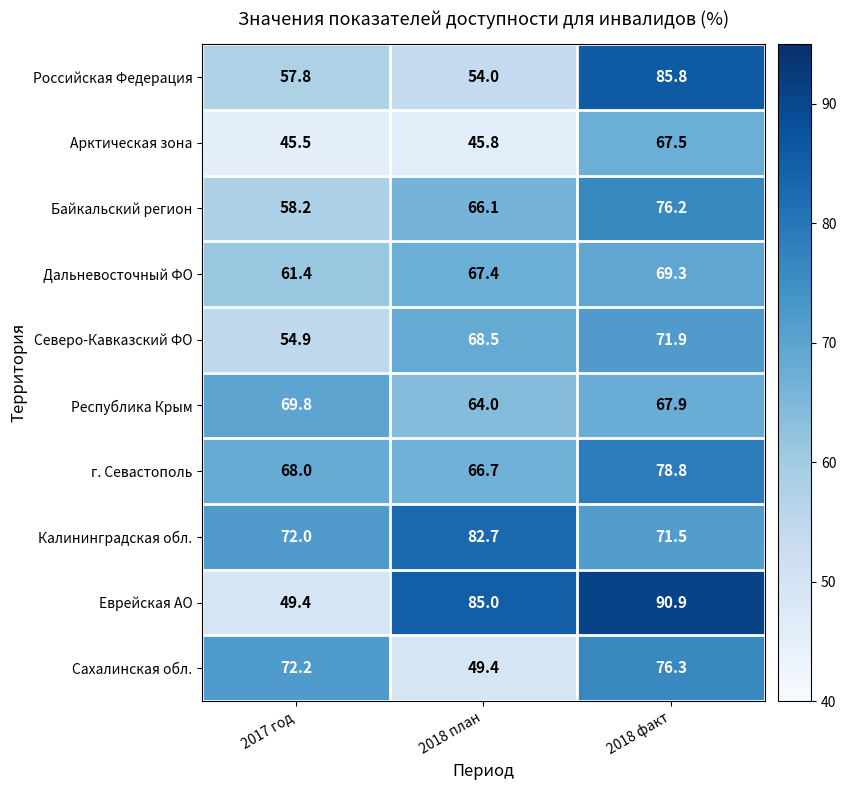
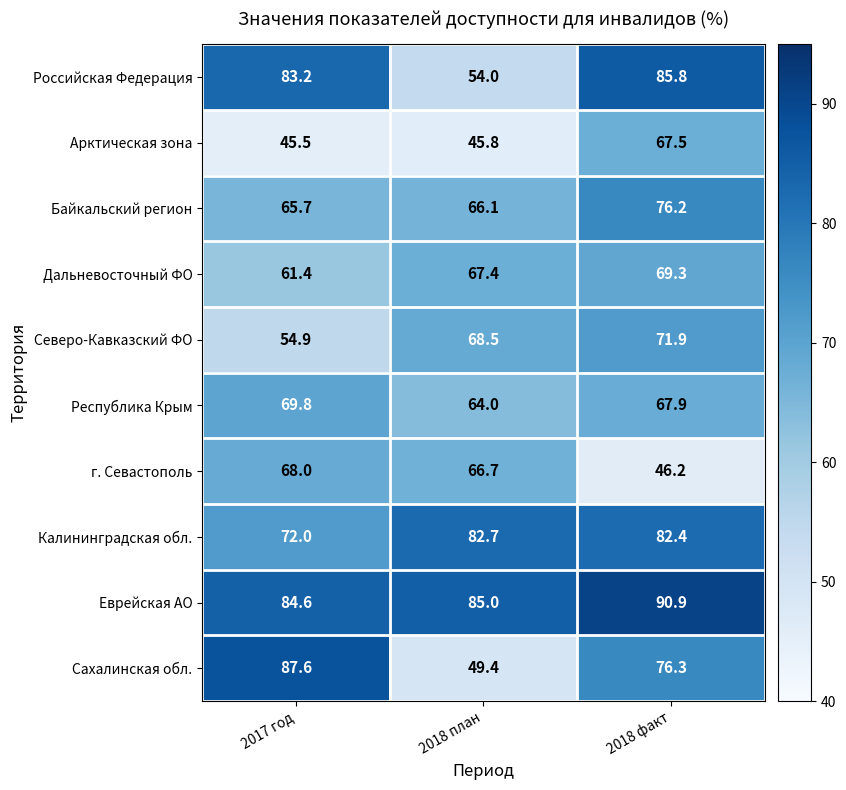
Российская Федерация, 2017 год: 57.8 -> 83.2
Байкальский регион, 2017 год: 58.2 -> 65.7
г. Севастополь, 2018 факт: 78.8 -> 46.2
Калининградская обл., 2018 факт: 71.5 -> 82.4
Еврейская АО, 2017 год: 49.4 -> 84.6
Сахалинская обл., 2017 год: 72.2 -> 87.6
